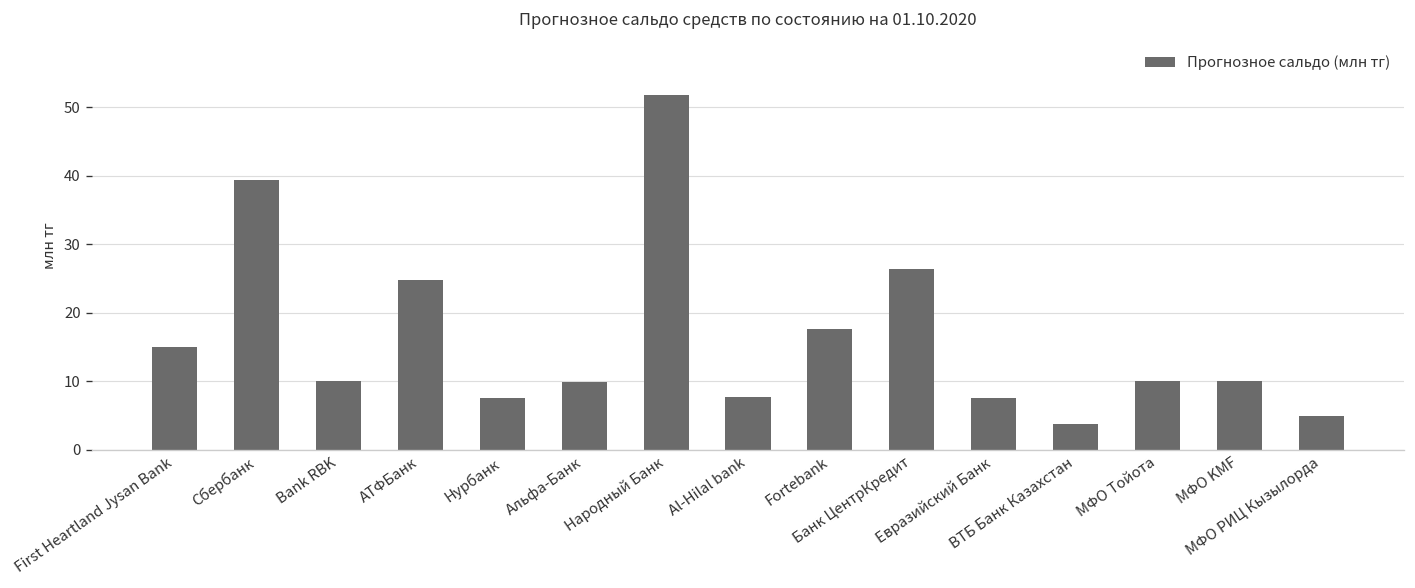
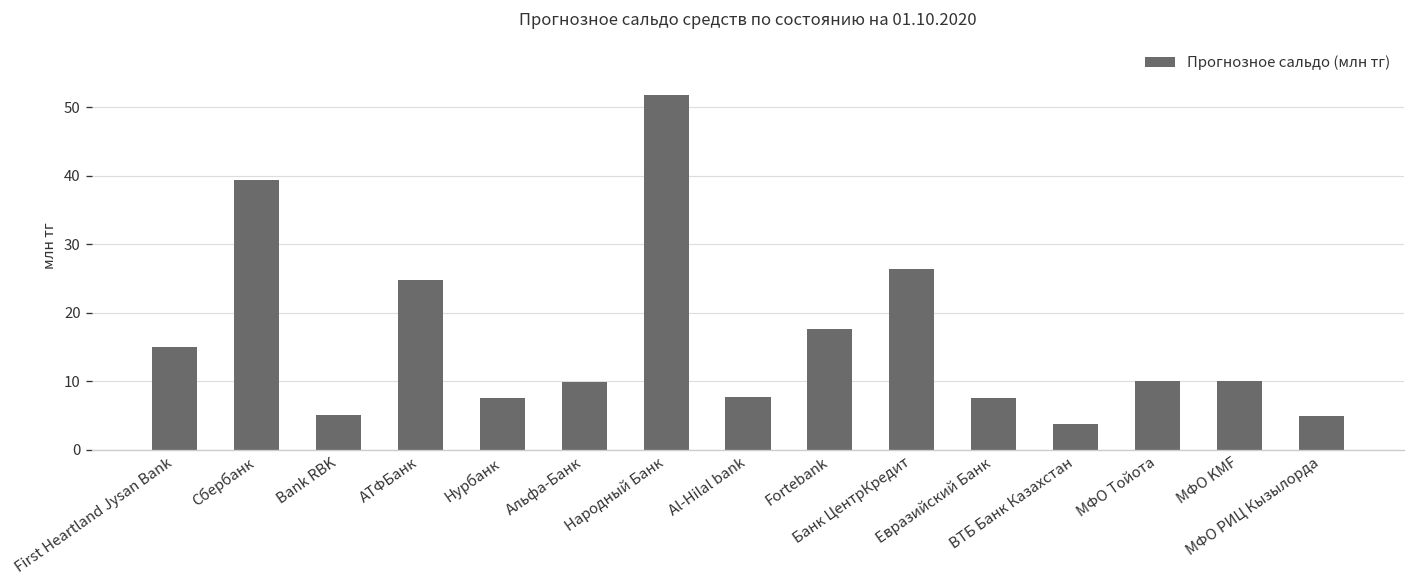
Bank RBK: 10 -> 5
